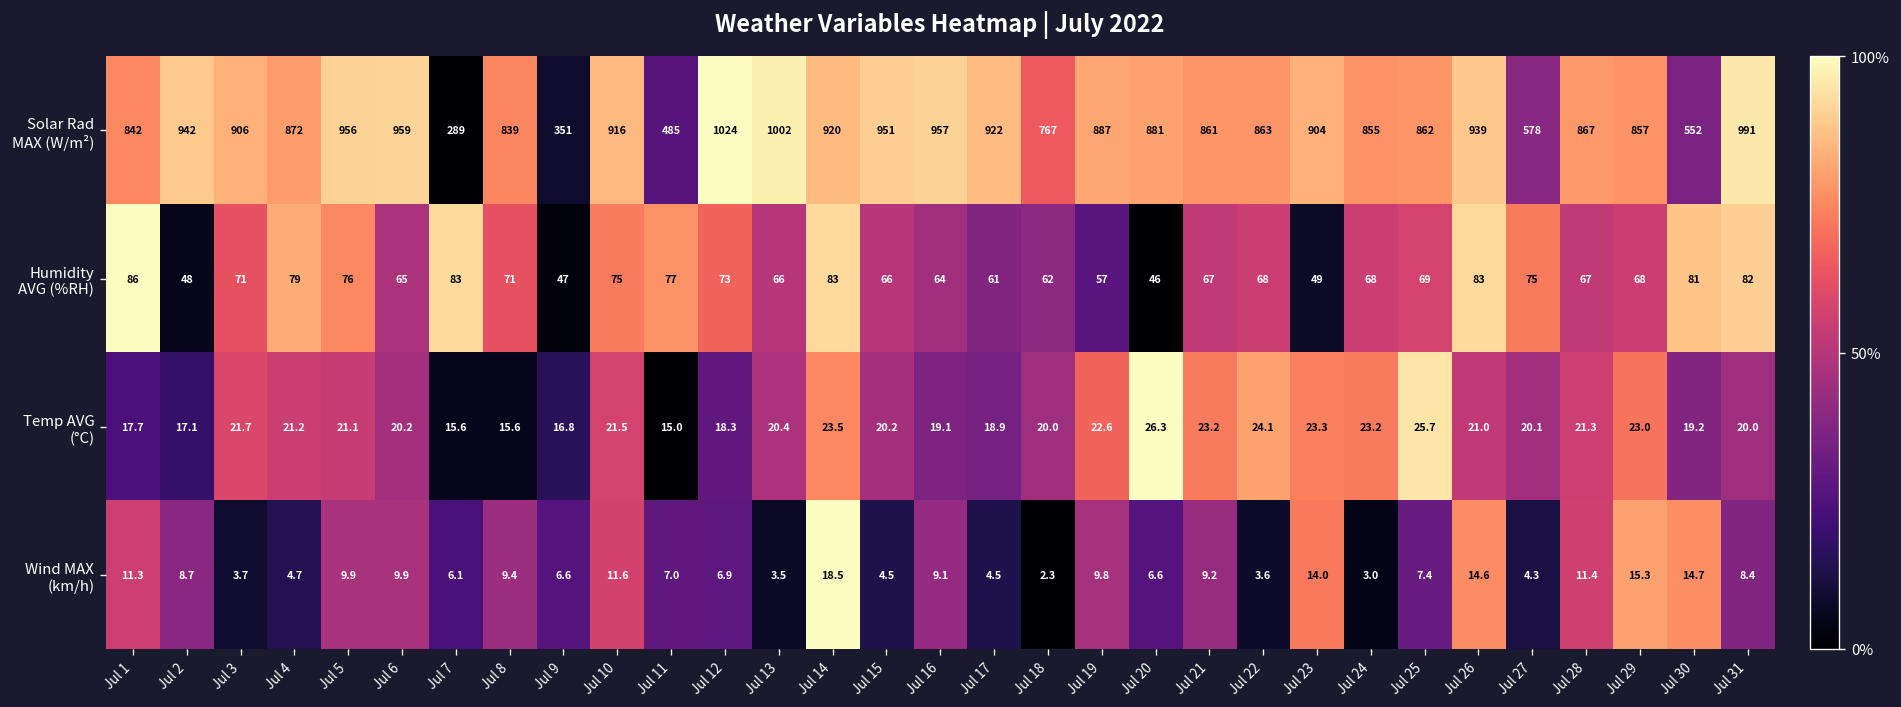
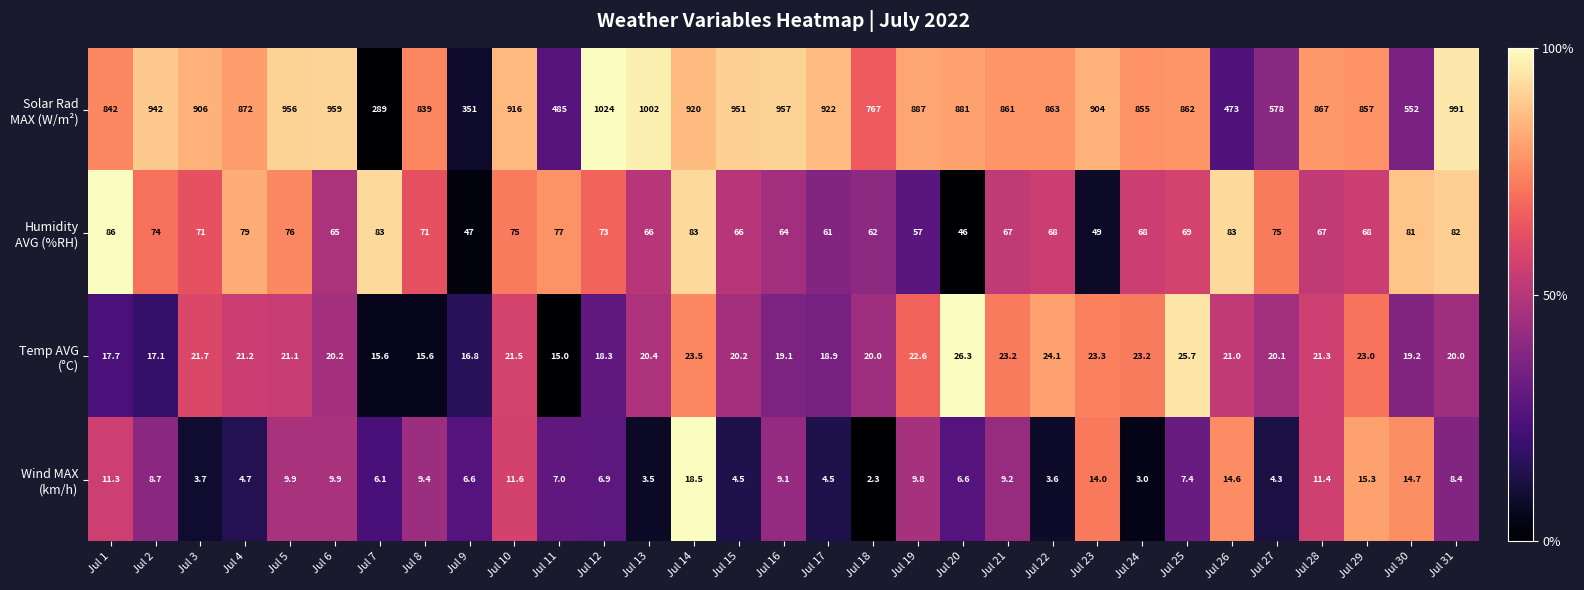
Solar Rad MAX (W/m²), Jul 26: 939 -> 473
Humidity AVG (%RH), Jul 2: 48 -> 74
